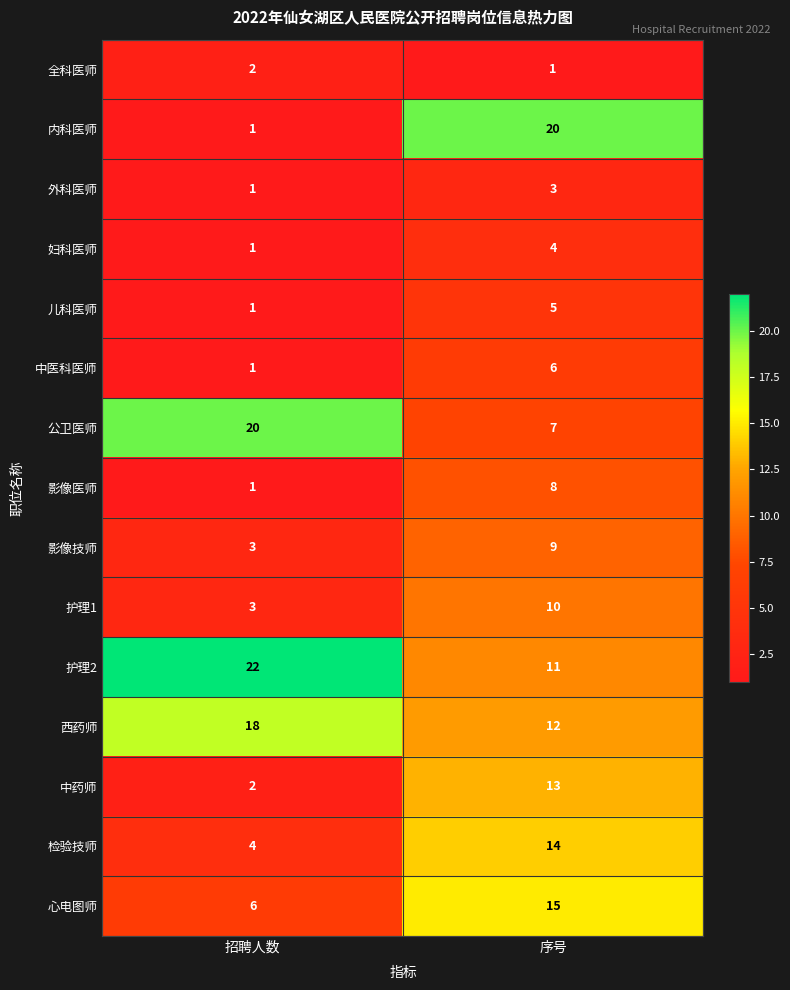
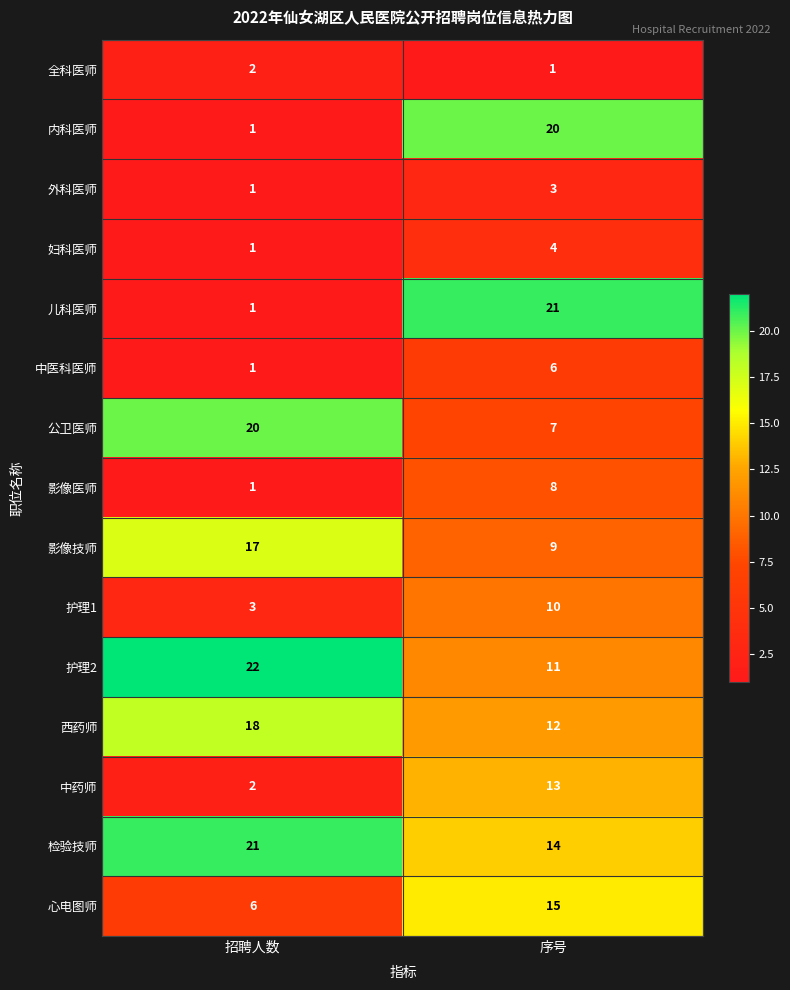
儿科医师, 序号: 5 -> 21
影像技师, 招聘人数: 3 -> 17
检验技师, 招聘人数: 4 -> 21
